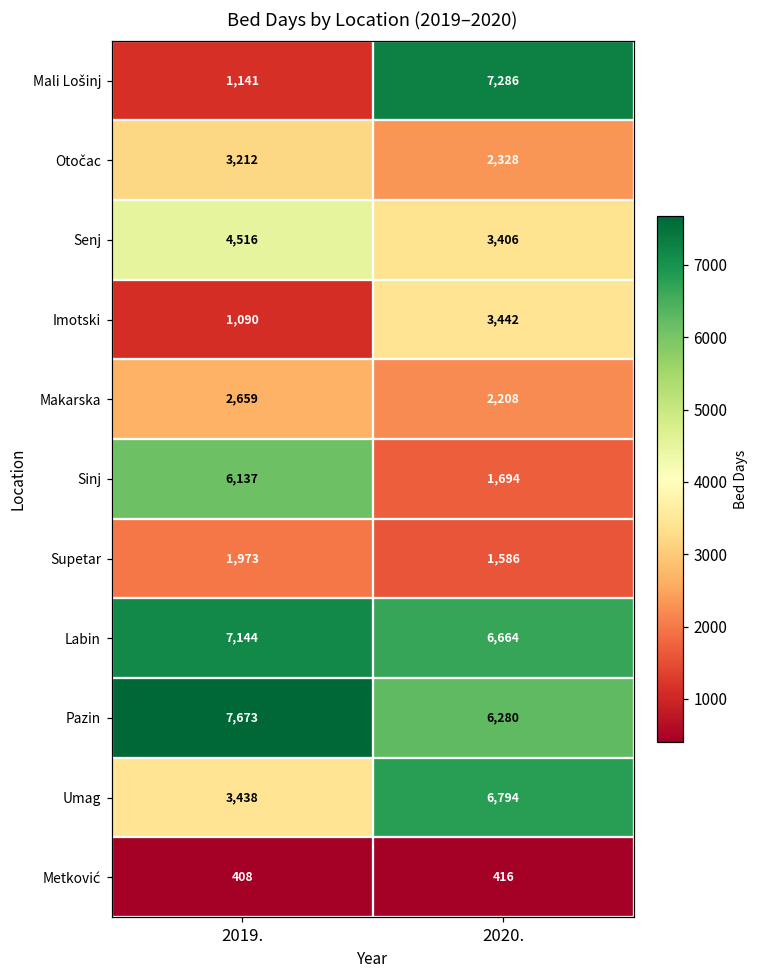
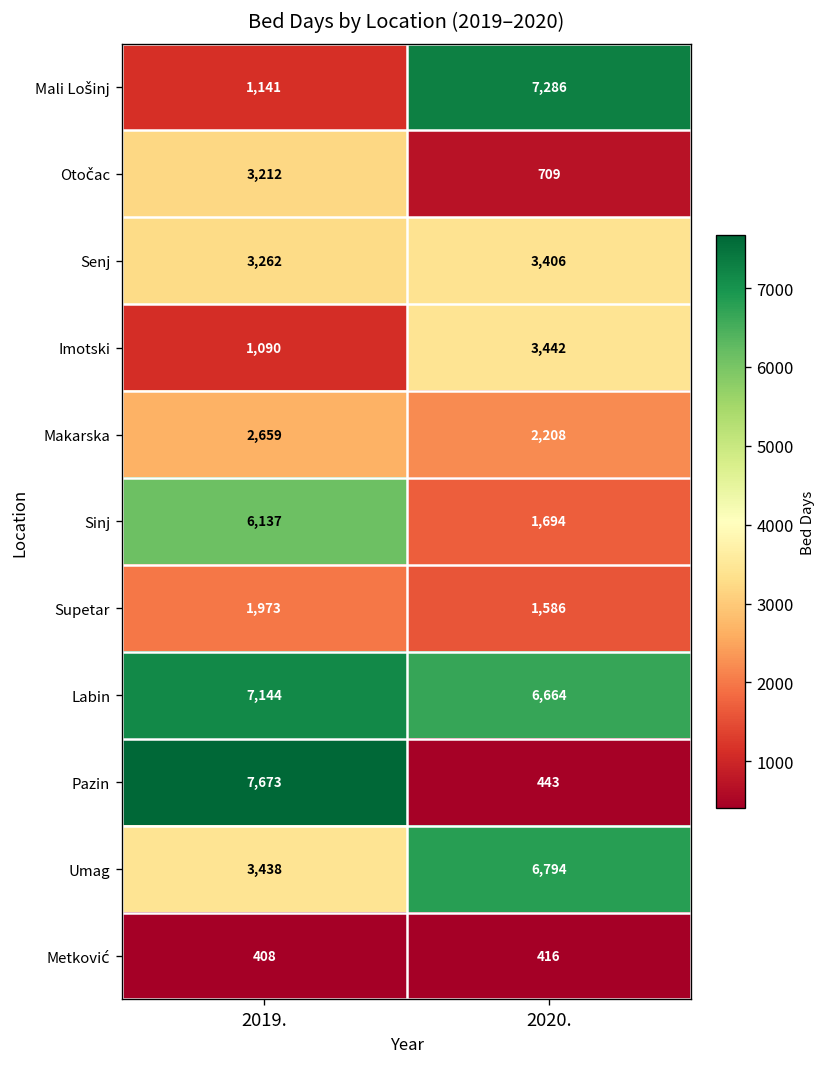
Otočac, 2020.: 2,328 -> 709
Senj, 2019.: 4,516 -> 3,262
Pazin, 2020.: 6,280 -> 443
